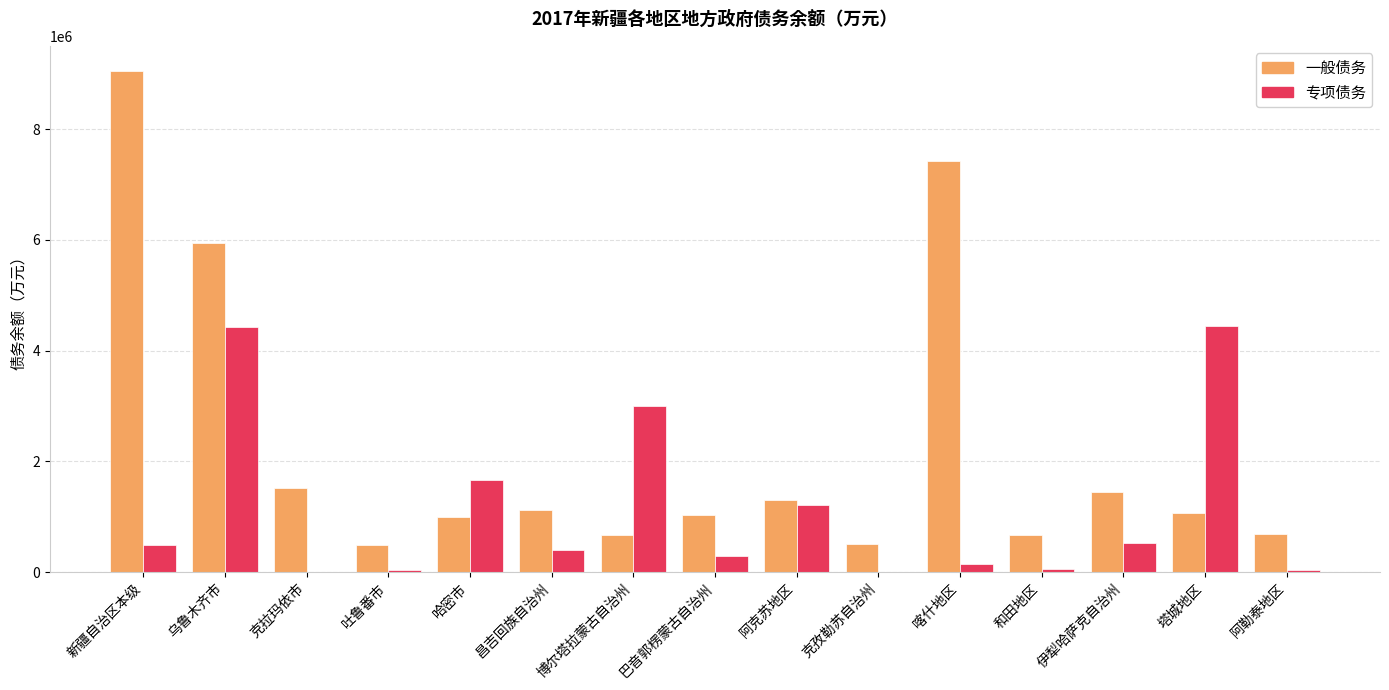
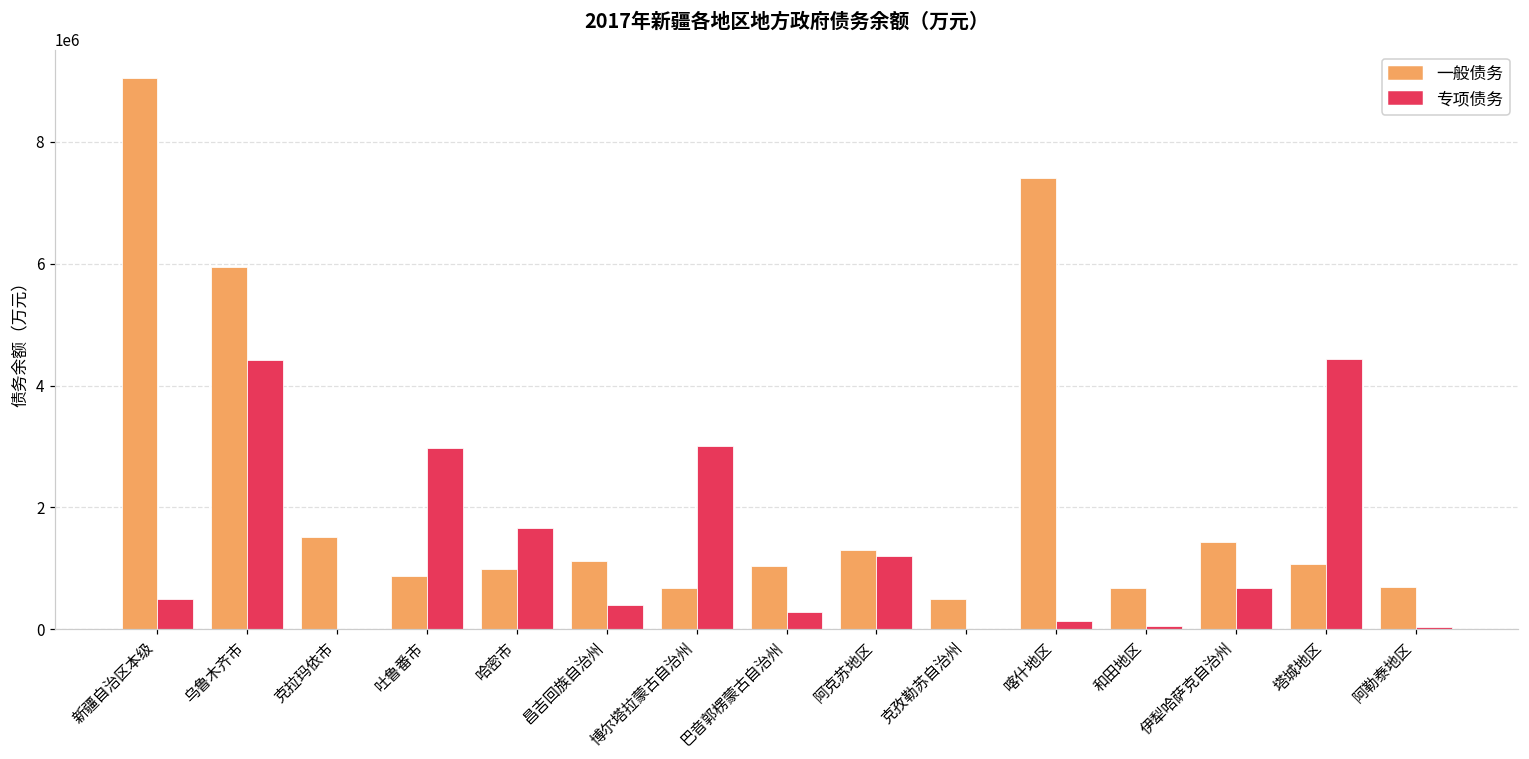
一般债务, 吐鲁番市: 500000 -> 900000
专项债务, 吐鲁番市: 0 -> 3000000
专项债务, 伊犁哈萨克自治州: 500000 -> 700000
